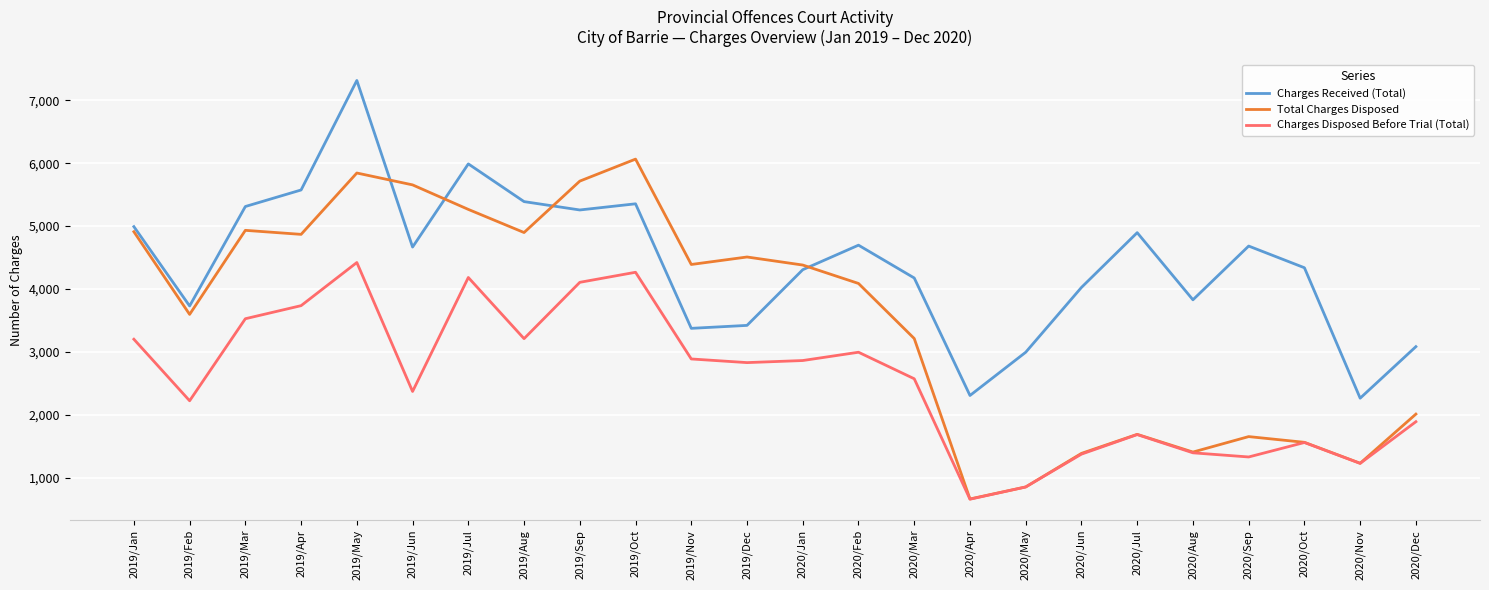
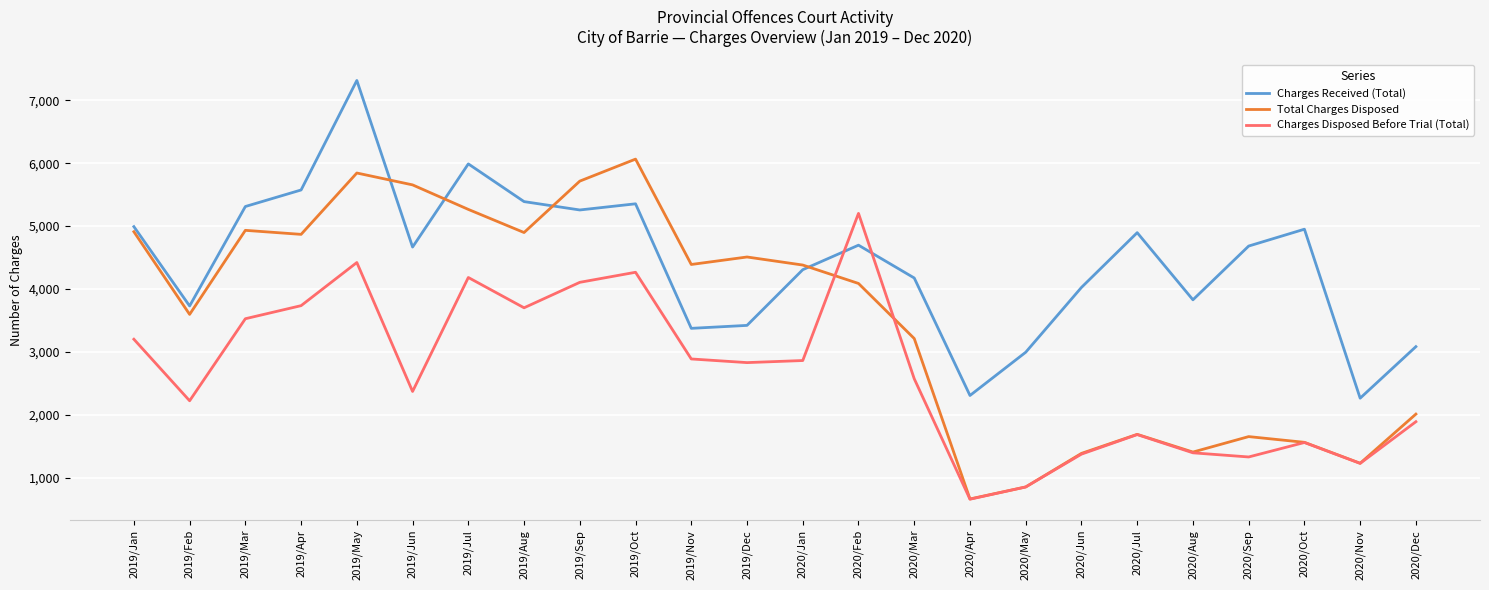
Charges Disposed Before Trial (Total), 2019/Aug: 3,200 -> 3,700
Charges Disposed Before Trial (Total), 2020/Feb: 3,000 -> 5,200
Charges Received (Total), 2020/Oct: 4,300 -> 5,000
